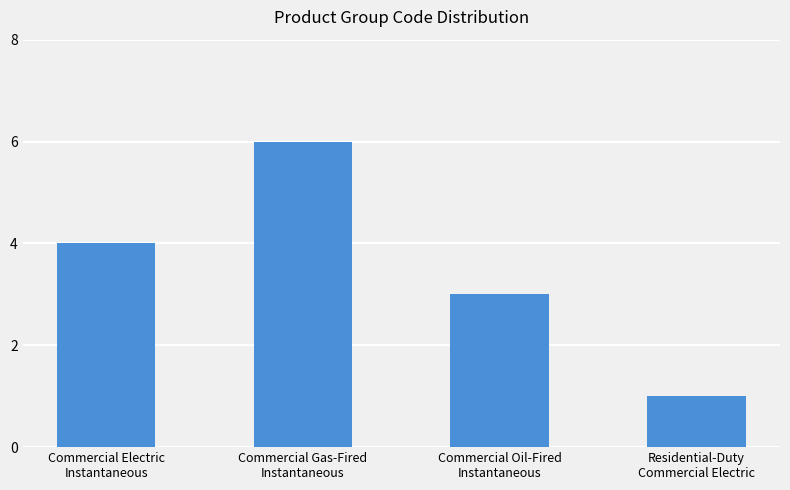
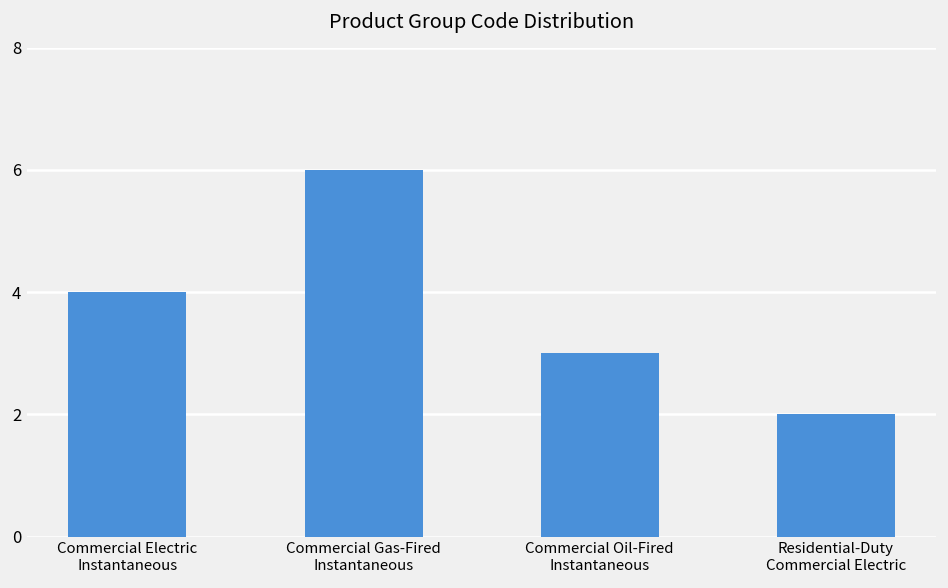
Residential-Duty Commercial Electric: 1 -> 2
